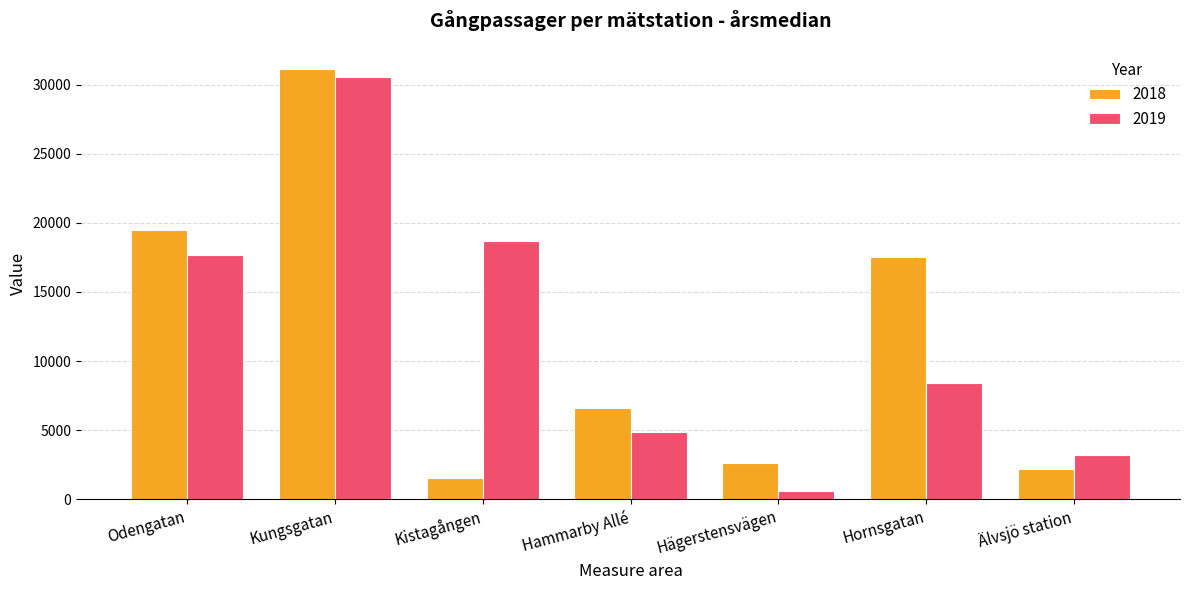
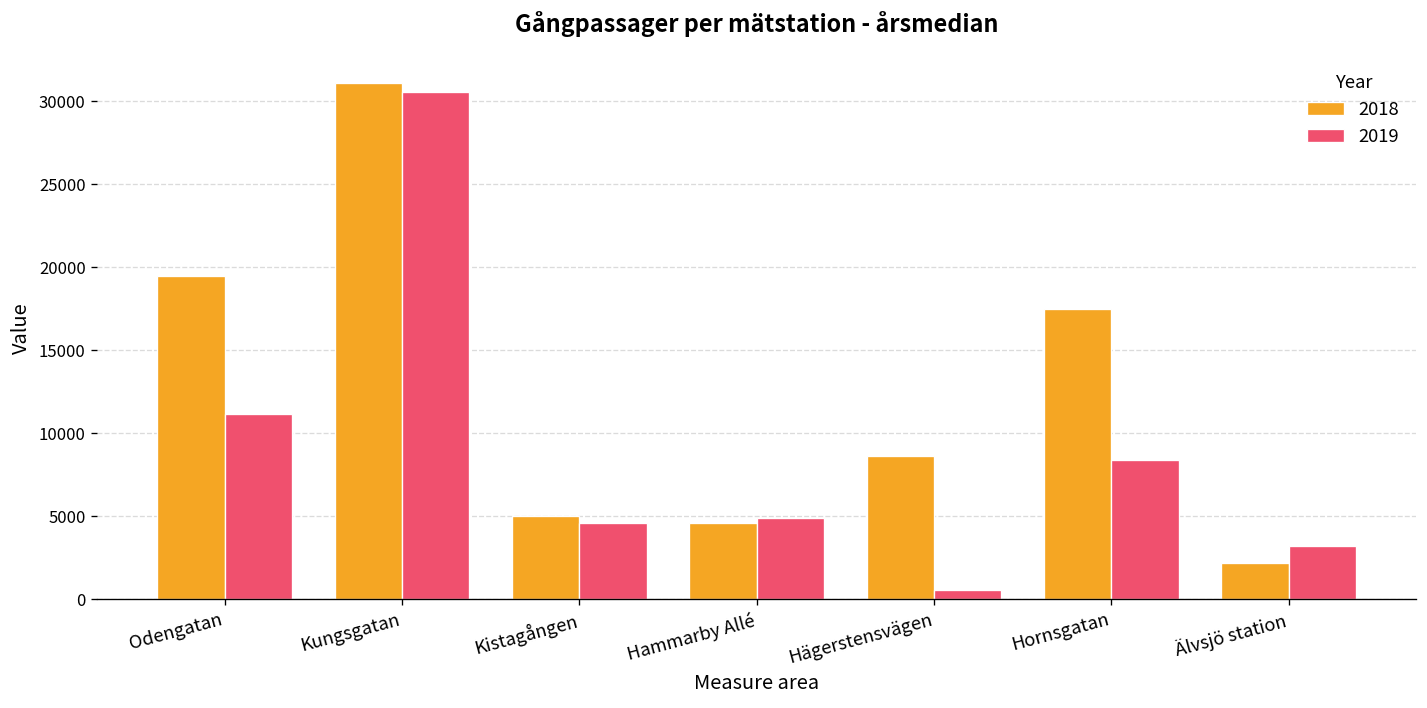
2019, Odengatan: 17700 -> 11200
2018, Kistagången: 1500 -> 5000
2019, Kistagången: 18700 -> 4600
2018, Hammarby Allé: 6600 -> 4600
2018, Hägerstensvägen: 2600 -> 8600
